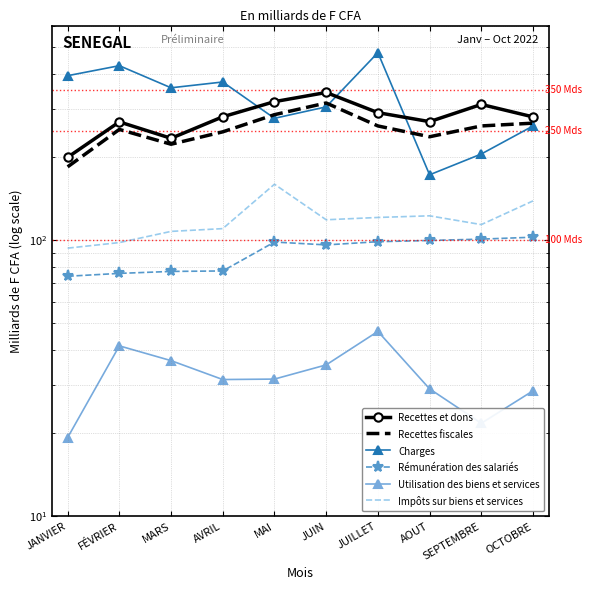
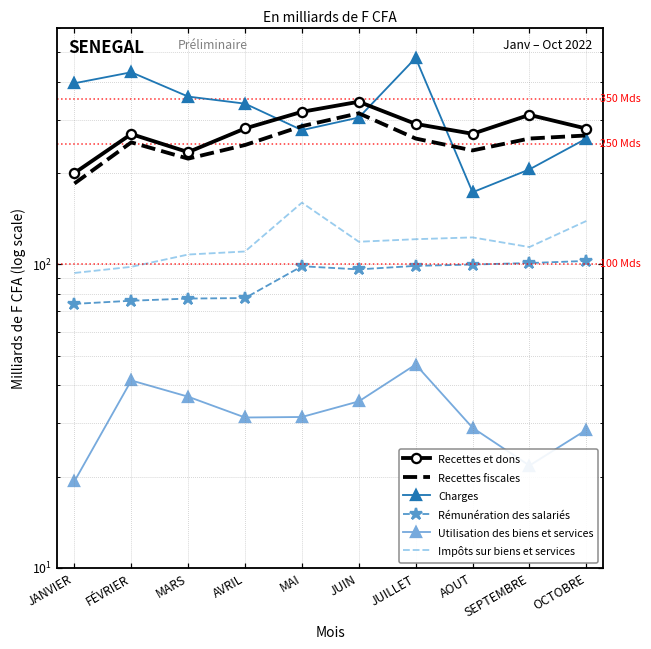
Charges, AVRIL: 370 -> 340
